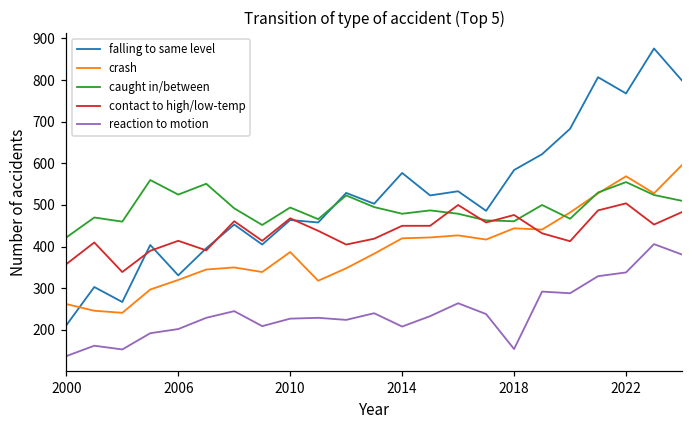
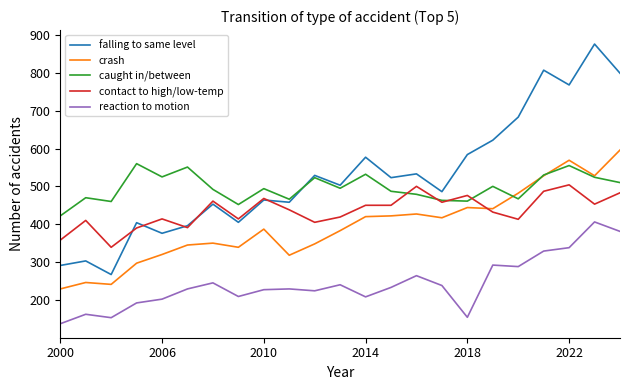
falling to same level, 2000: 210 -> 290
crash, 2000: 260 -> 230
falling to same level, 2006: 330 -> 380
caught in/between, 2014: 480 -> 530
